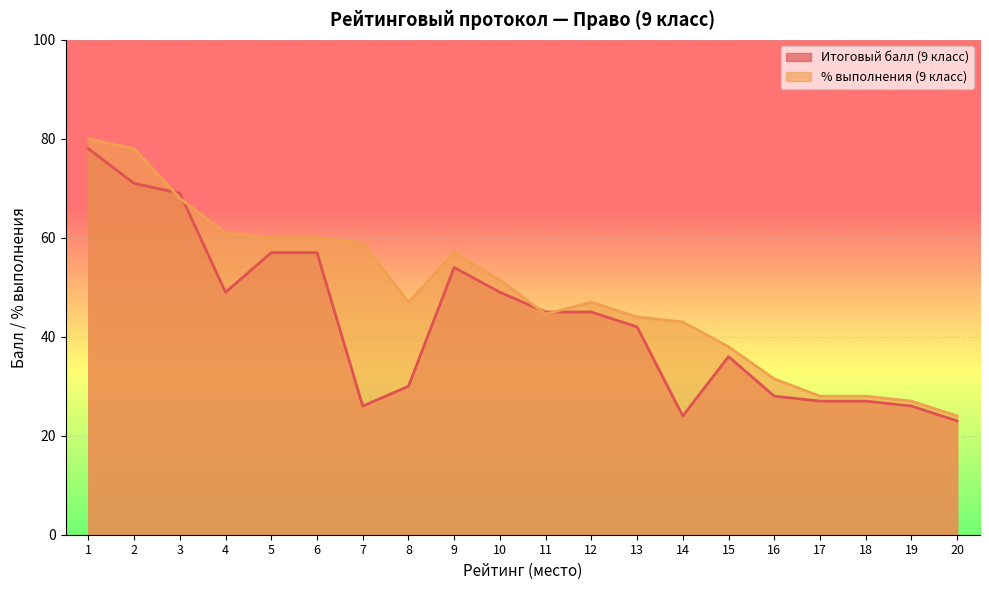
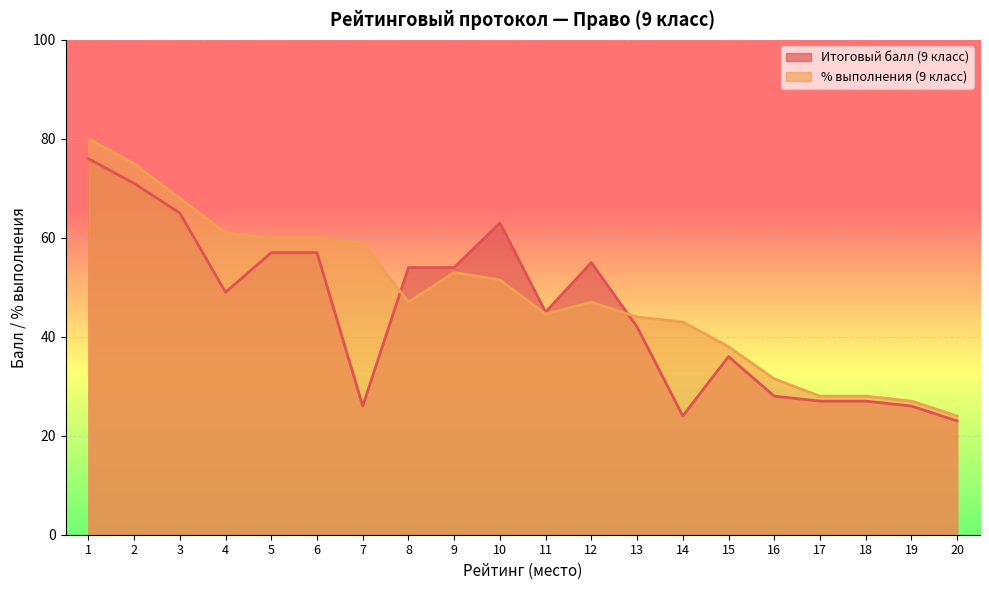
Итоговый балл (9 класс), 1: 78 -> 76
% выполнения (9 класс), 2: 78 -> 75
Итоговый балл (9 класс), 3: 69 -> 65
Итоговый балл (9 класс), 8: 30 -> 54
% выполнения (9 класс), 9: 57 -> 53
Итоговый балл (9 класс), 10: 49 -> 63
Итоговый балл (9 класс), 12: 45 -> 55
